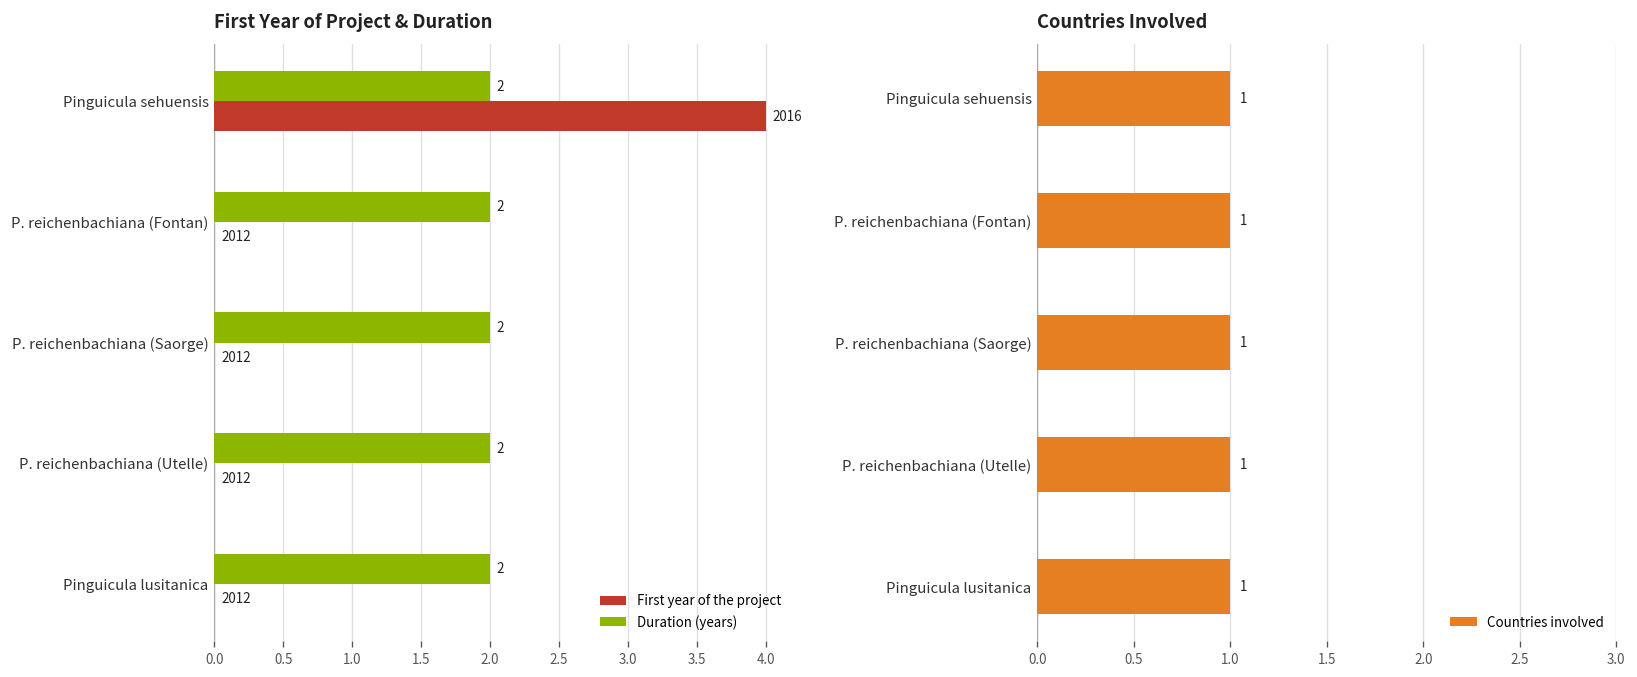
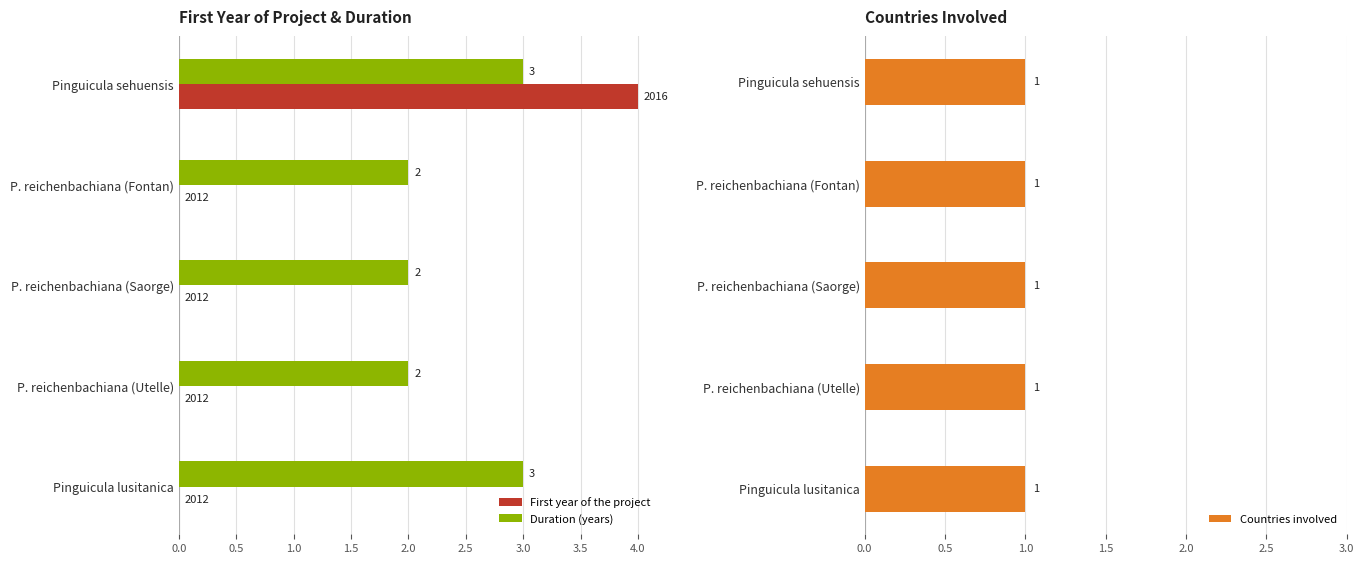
First Year of Project & Duration, Duration (years), Pinguicula sehuensis: 2 -> 3
First Year of Project & Duration, Duration (years), Pinguicula lusitanica: 2 -> 3
